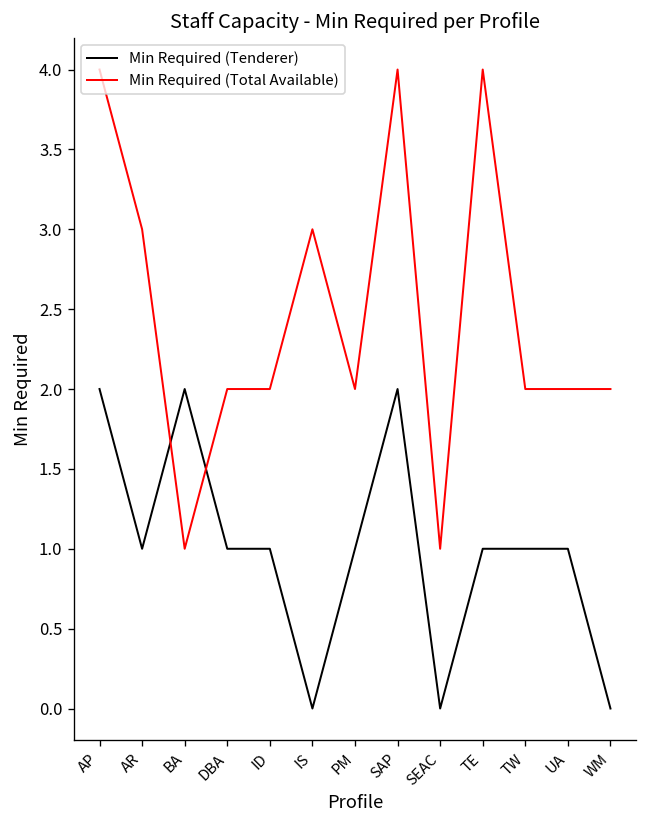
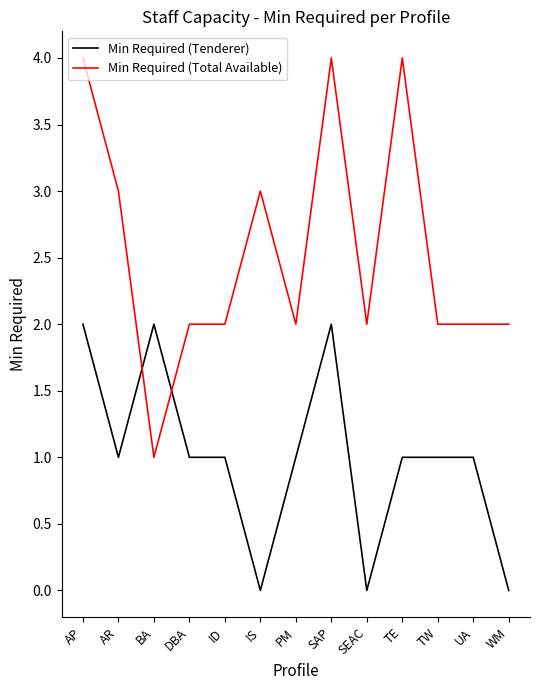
Min Required (Total Available), SEAC: 1 -> 2
